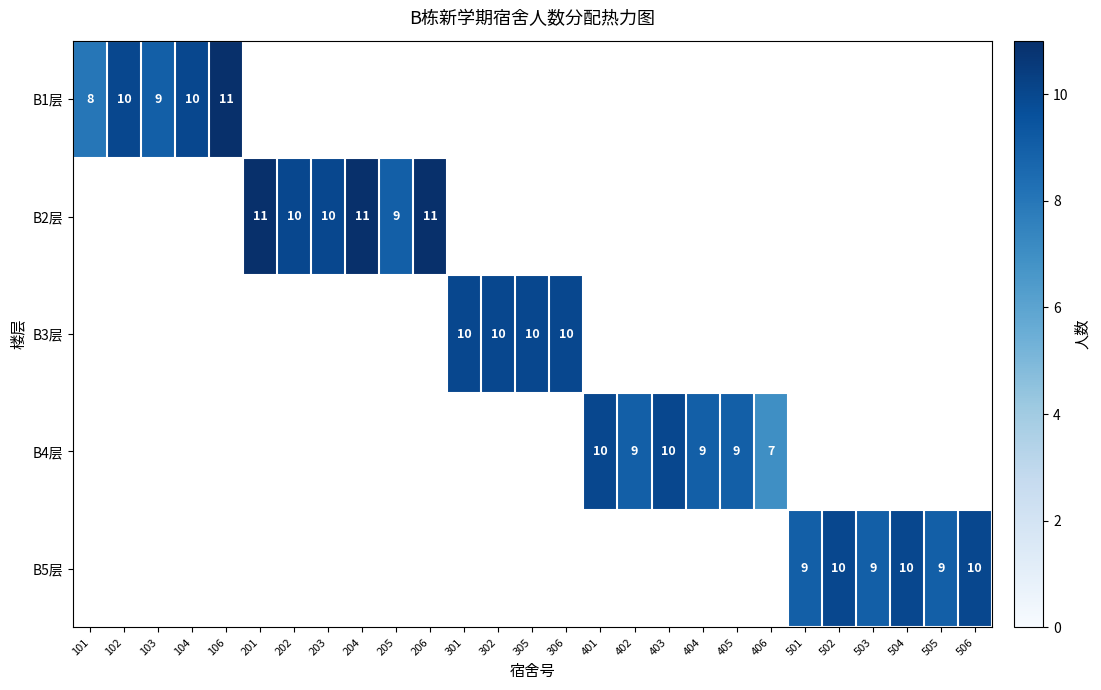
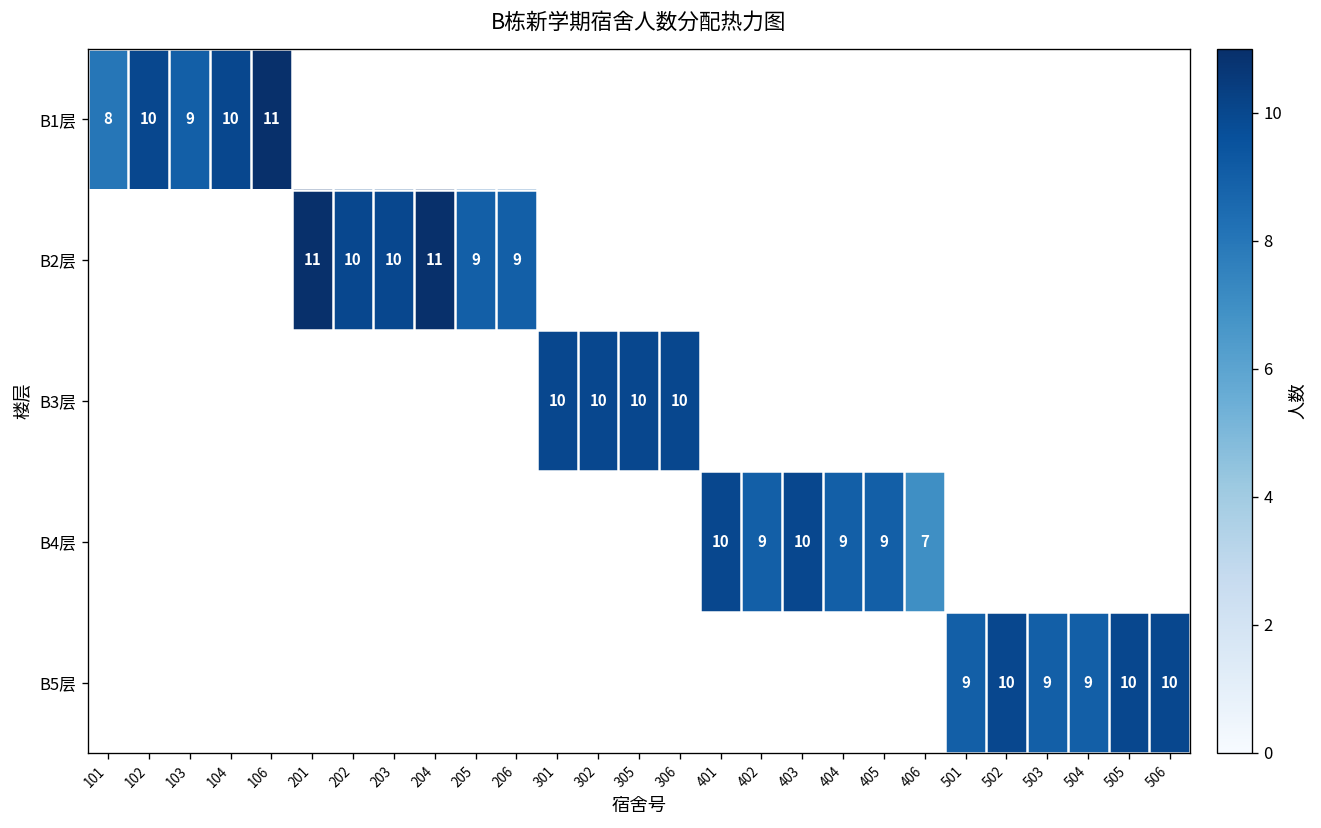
B2层, 206: 11 -> 9
B5层, 504: 10 -> 9
B5层, 505: 9 -> 10
